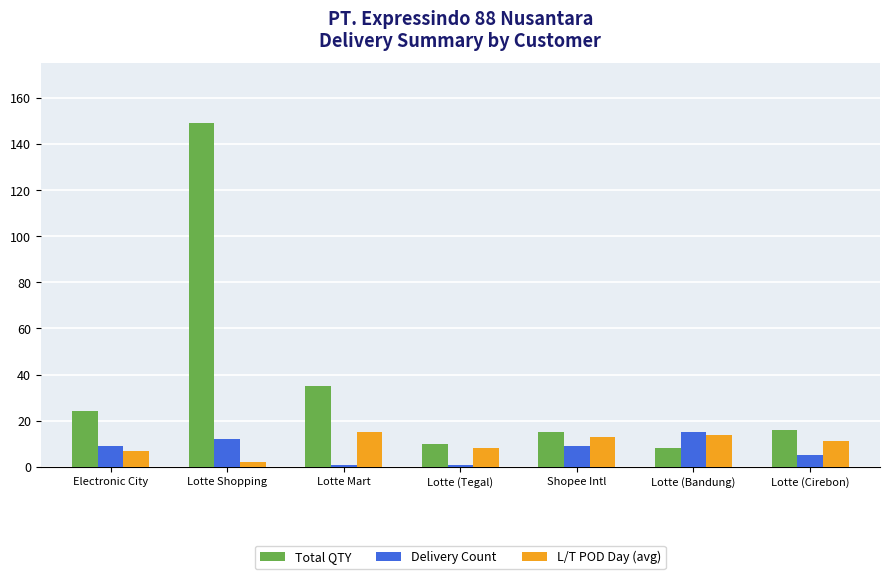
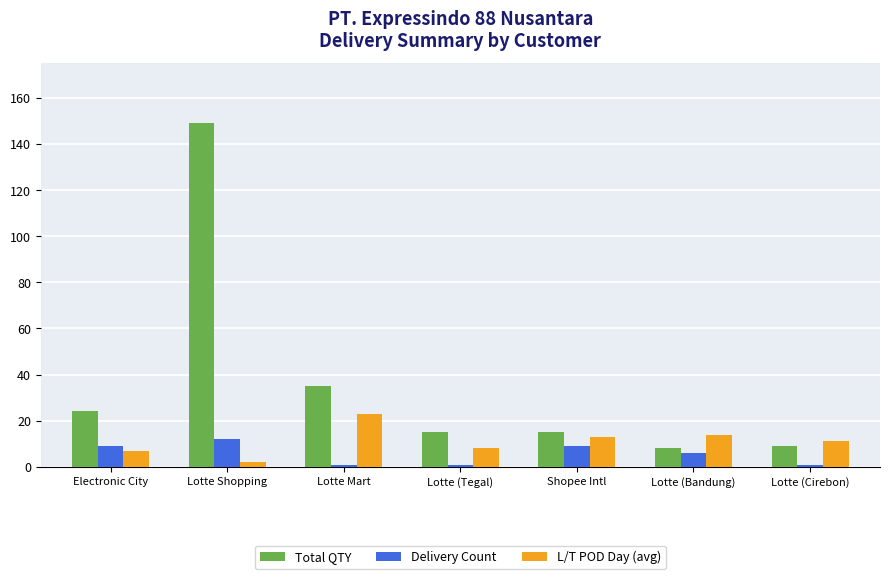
L/T POD Day (avg), Lotte Mart: 15 -> 23
Total QTY, Lotte (Tegal): 10 -> 15
Delivery Count, Lotte (Bandung): 15 -> 6
Total QTY, Lotte (Cirebon): 16 -> 9
Delivery Count, Lotte (Cirebon): 5 -> 1
